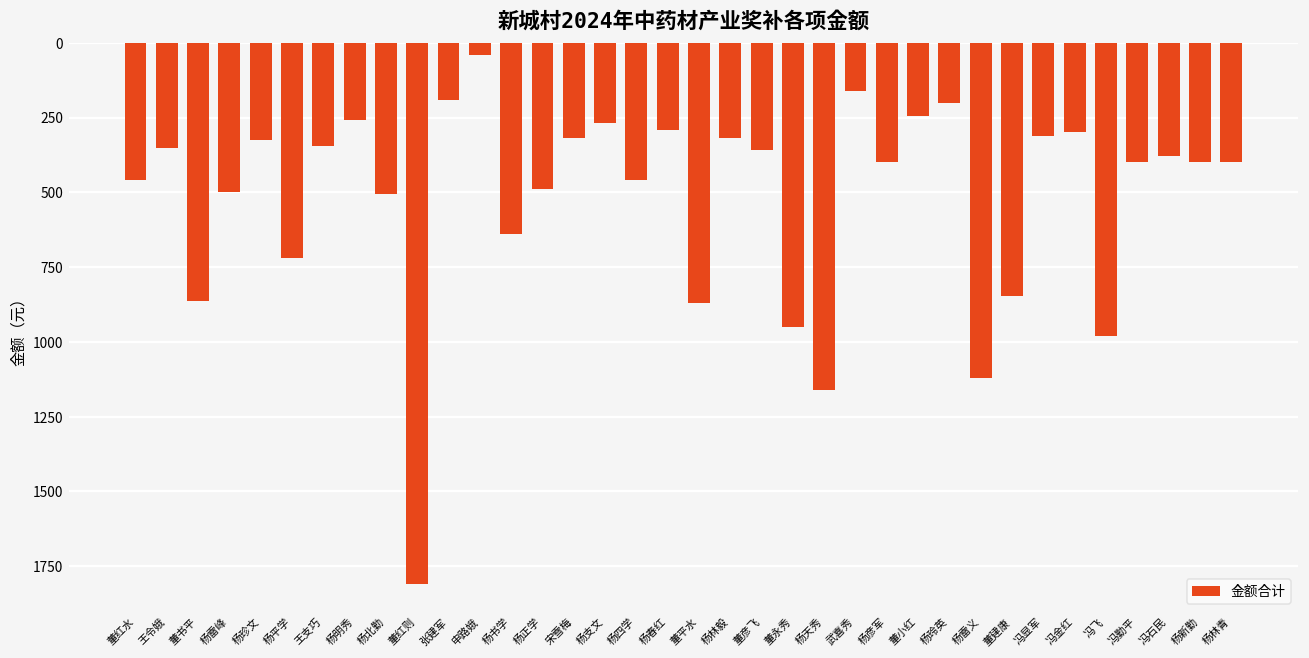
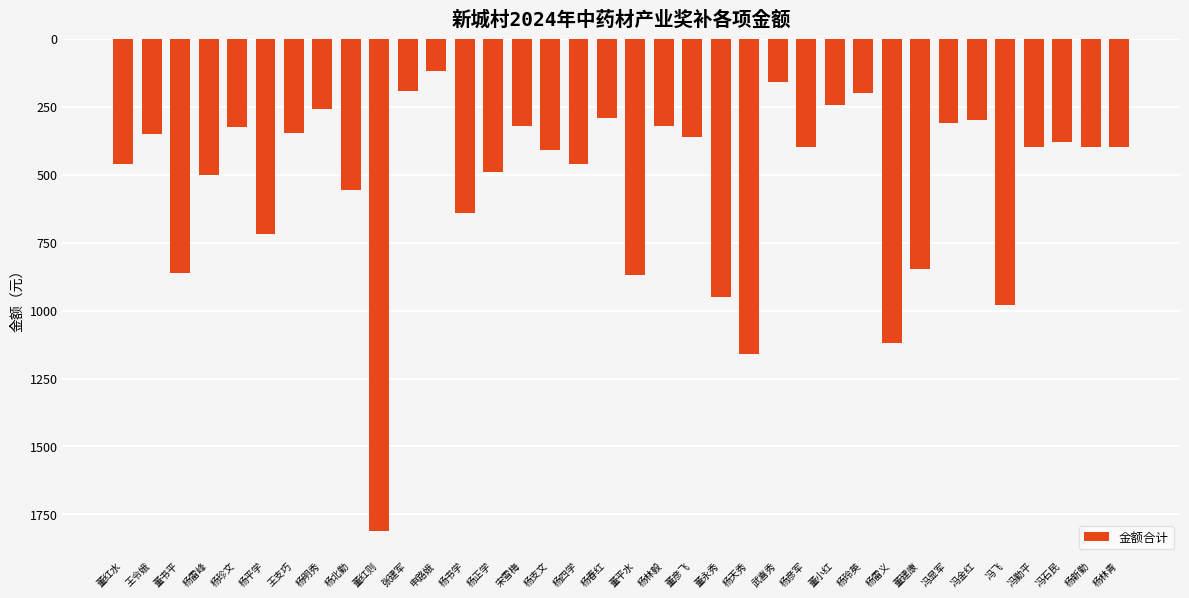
杨北勤: 510 -> 560
申路娥: 40 -> 120
杨支文: 270 -> 410
